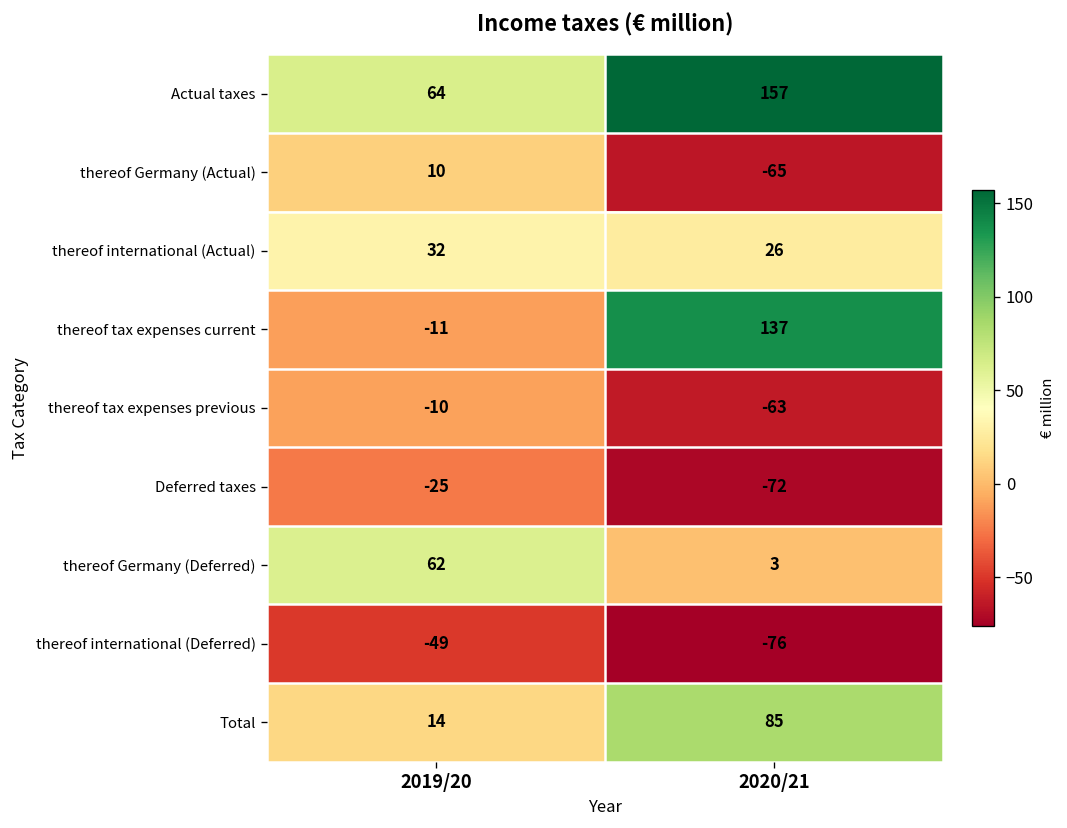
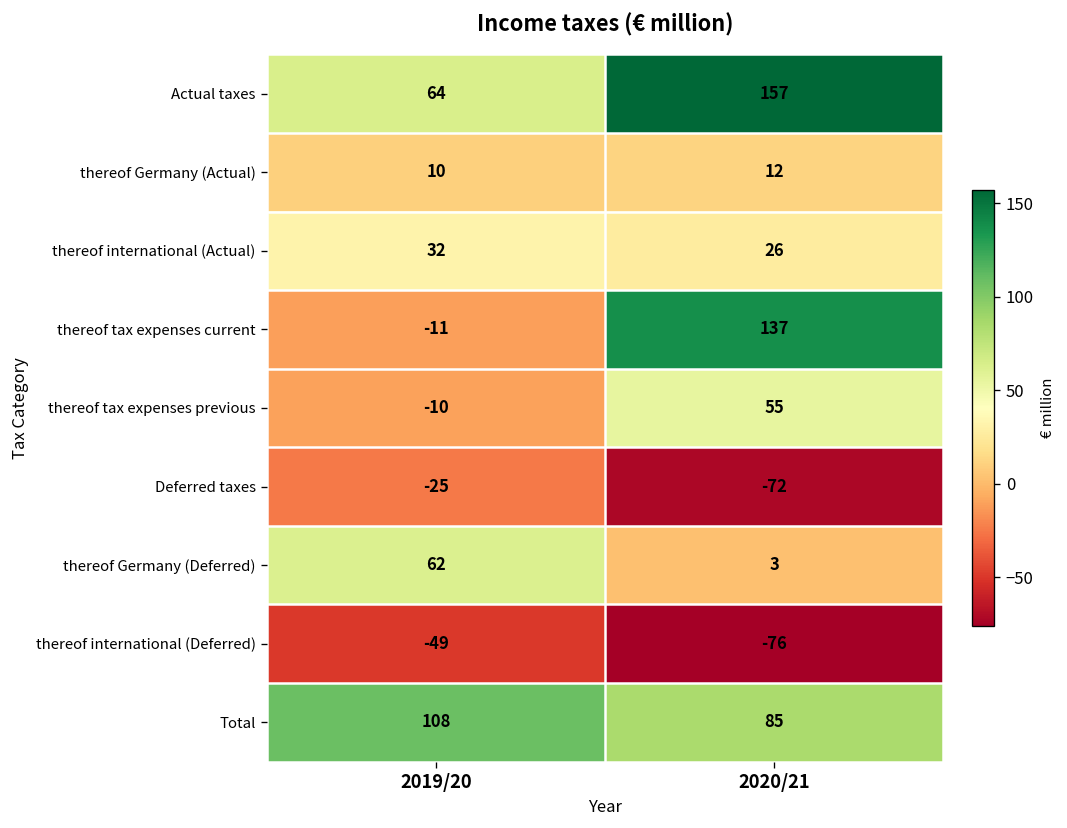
thereof Germany (Actual), 2020/21: -65 -> 12
thereof tax expenses previous, 2020/21: -63 -> 55
Total, 2019/20: 14 -> 108
